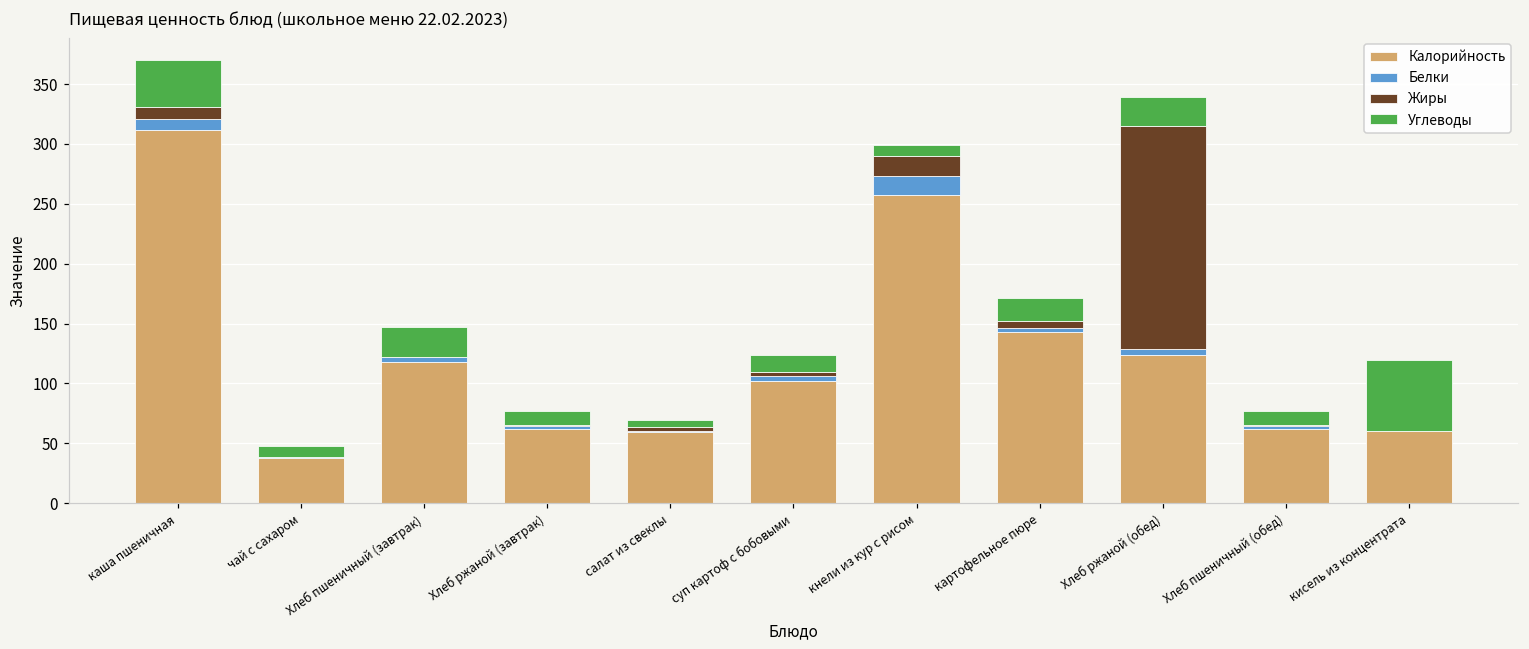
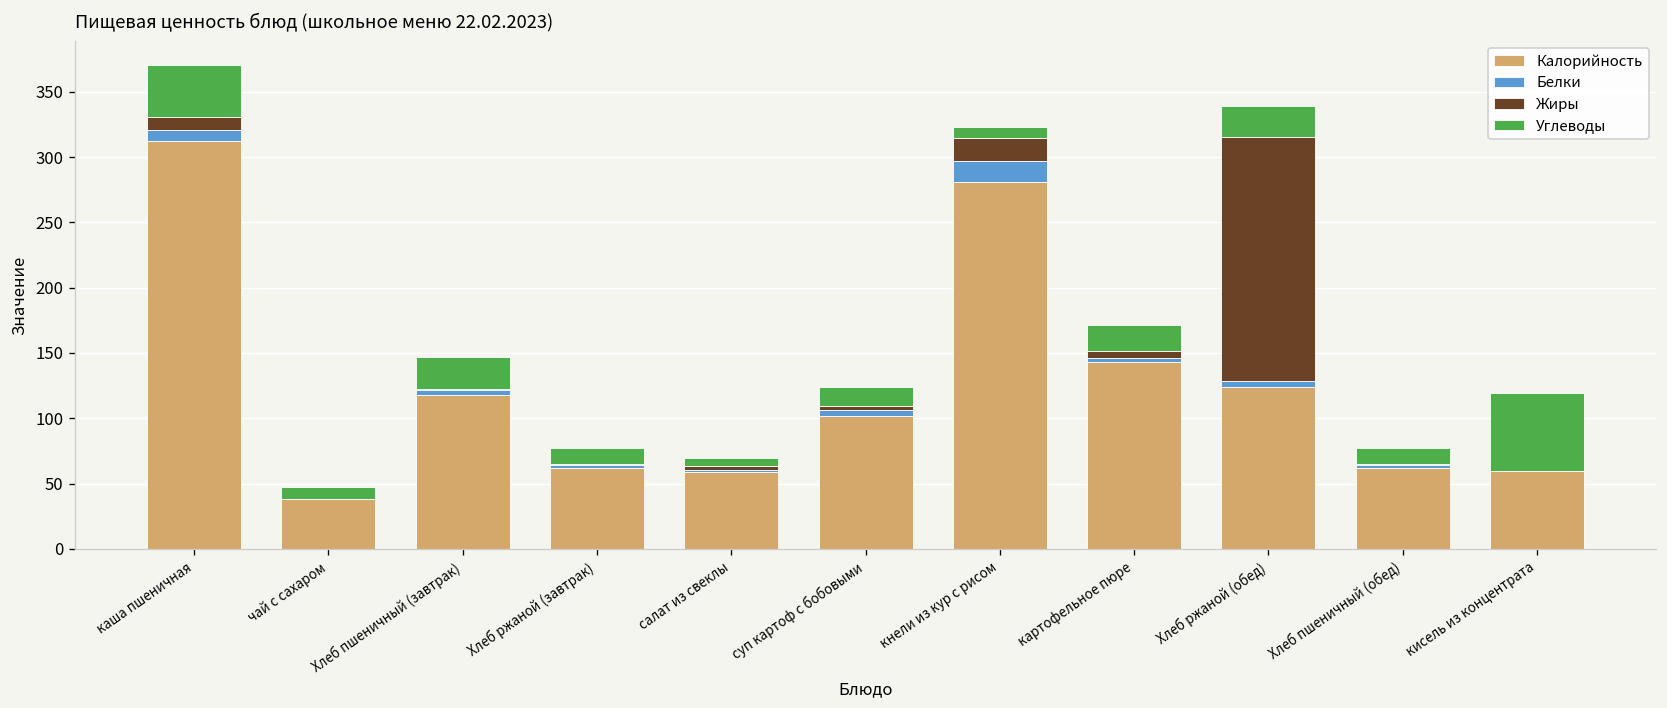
Калорийность, кнели из кур с рисом: 257 -> 281
